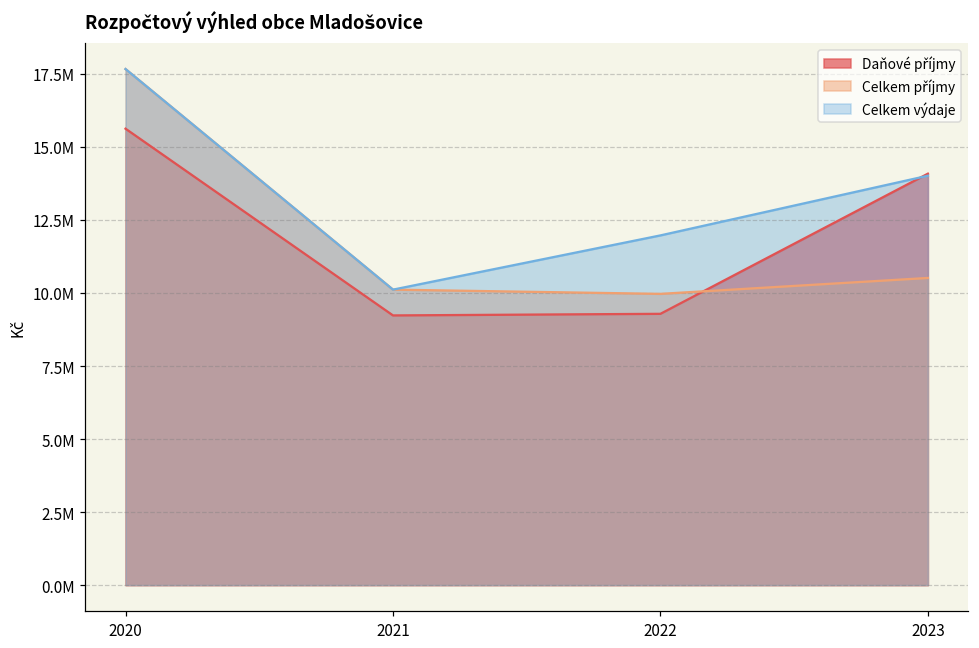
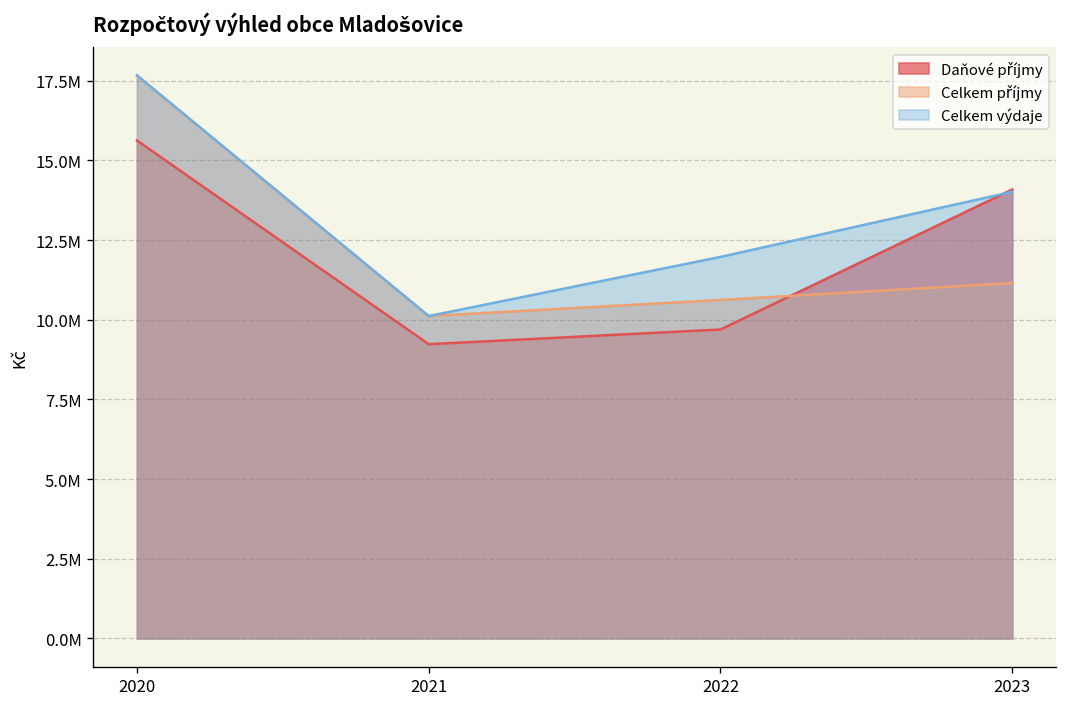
Daňové příjmy, 2022: 9300000 -> 9700000
Celkem příjmy, 2022: 10000000 -> 10600000
Celkem příjmy, 2023: 10500000 -> 11200000
